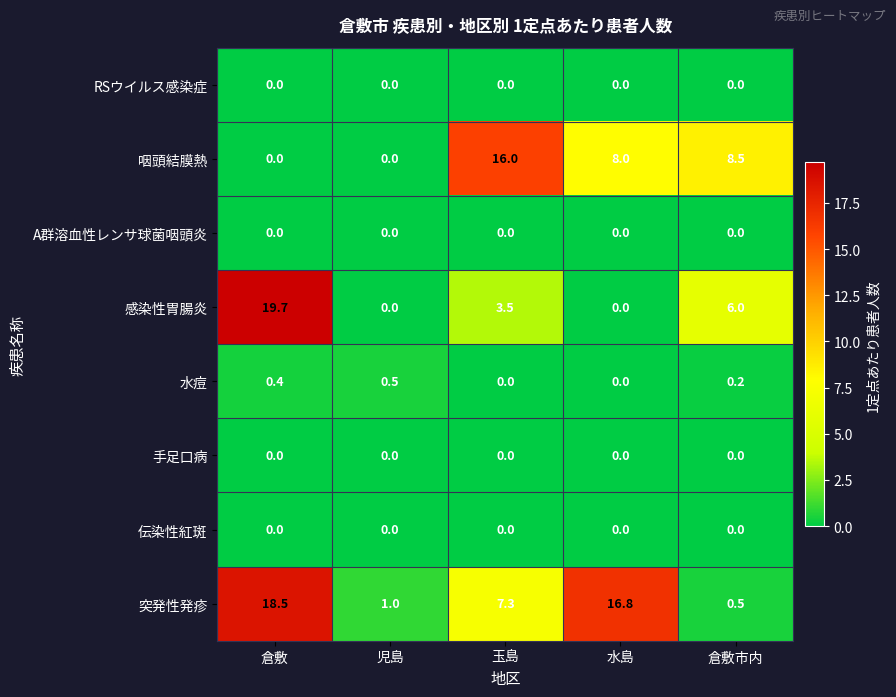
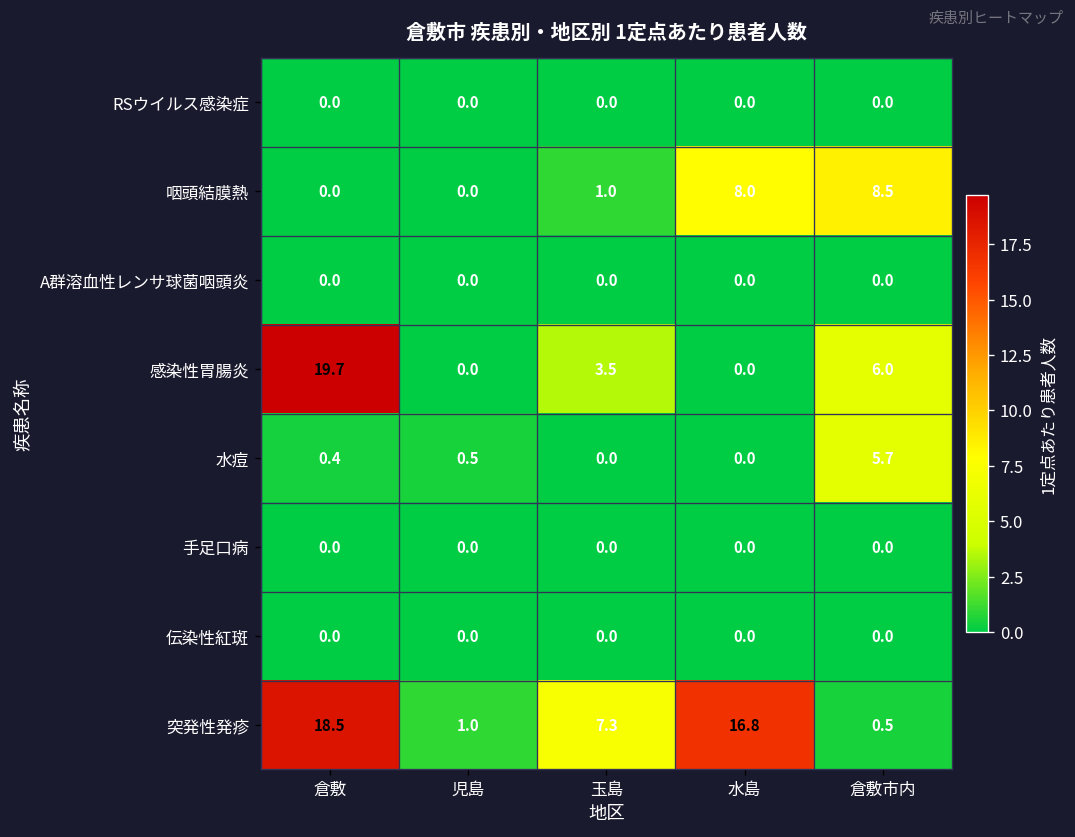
咽頭結膜熱, 玉島: 16.0 -> 1.0
水痘, 倉敷市内: 0.2 -> 5.7
